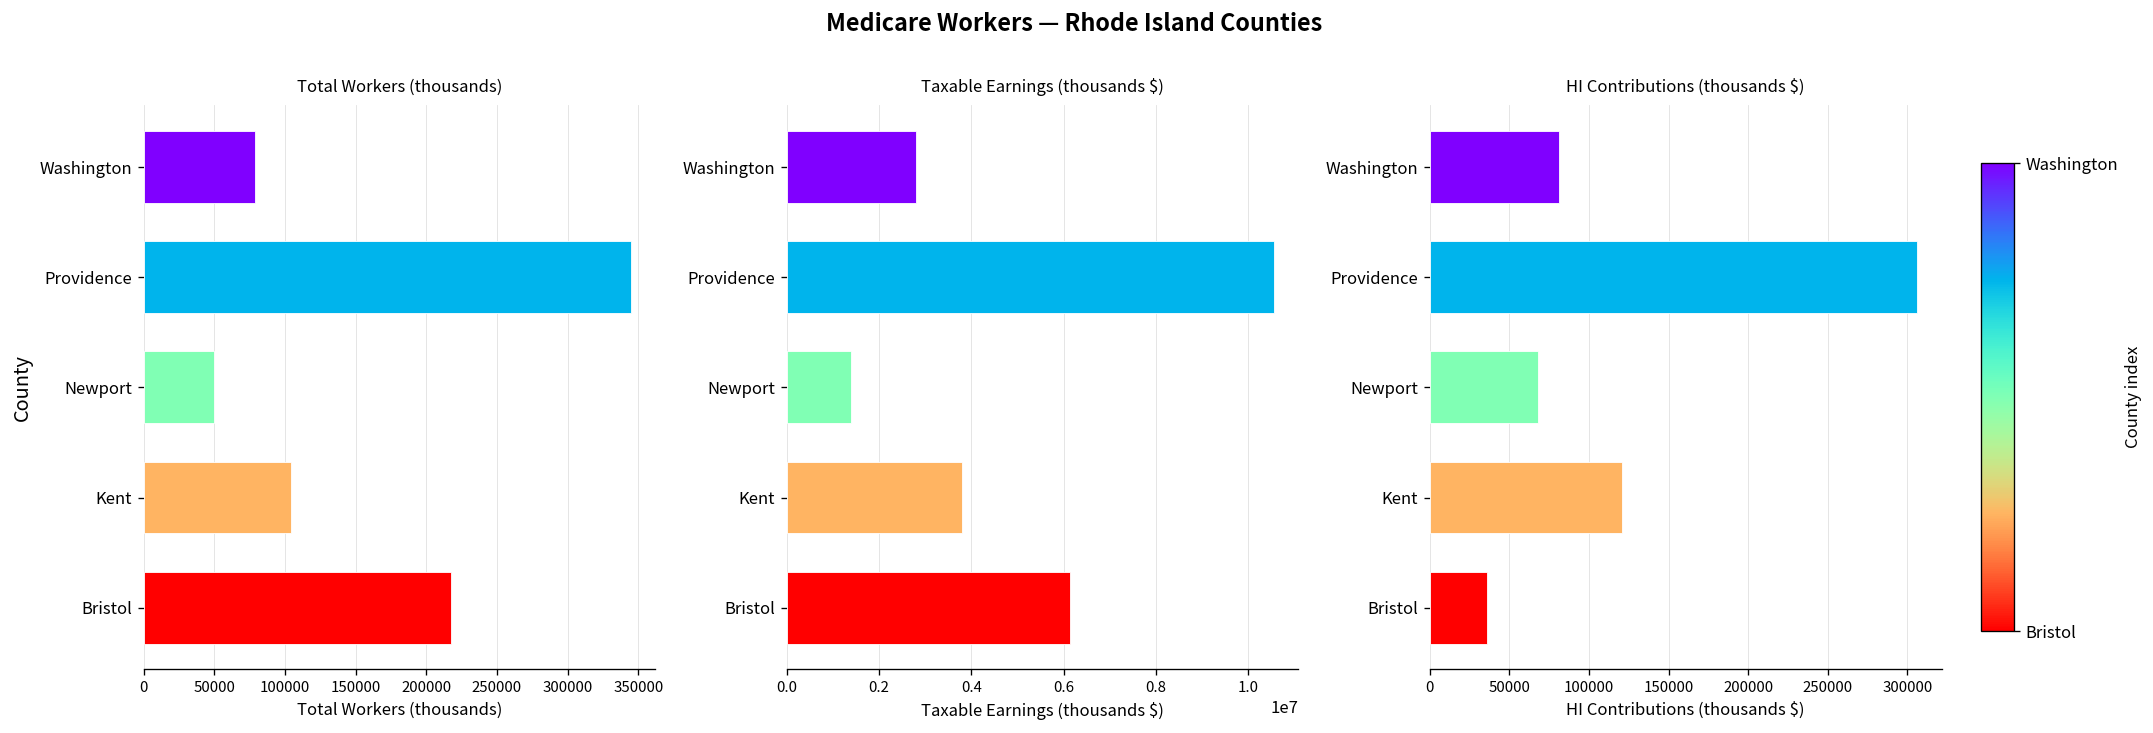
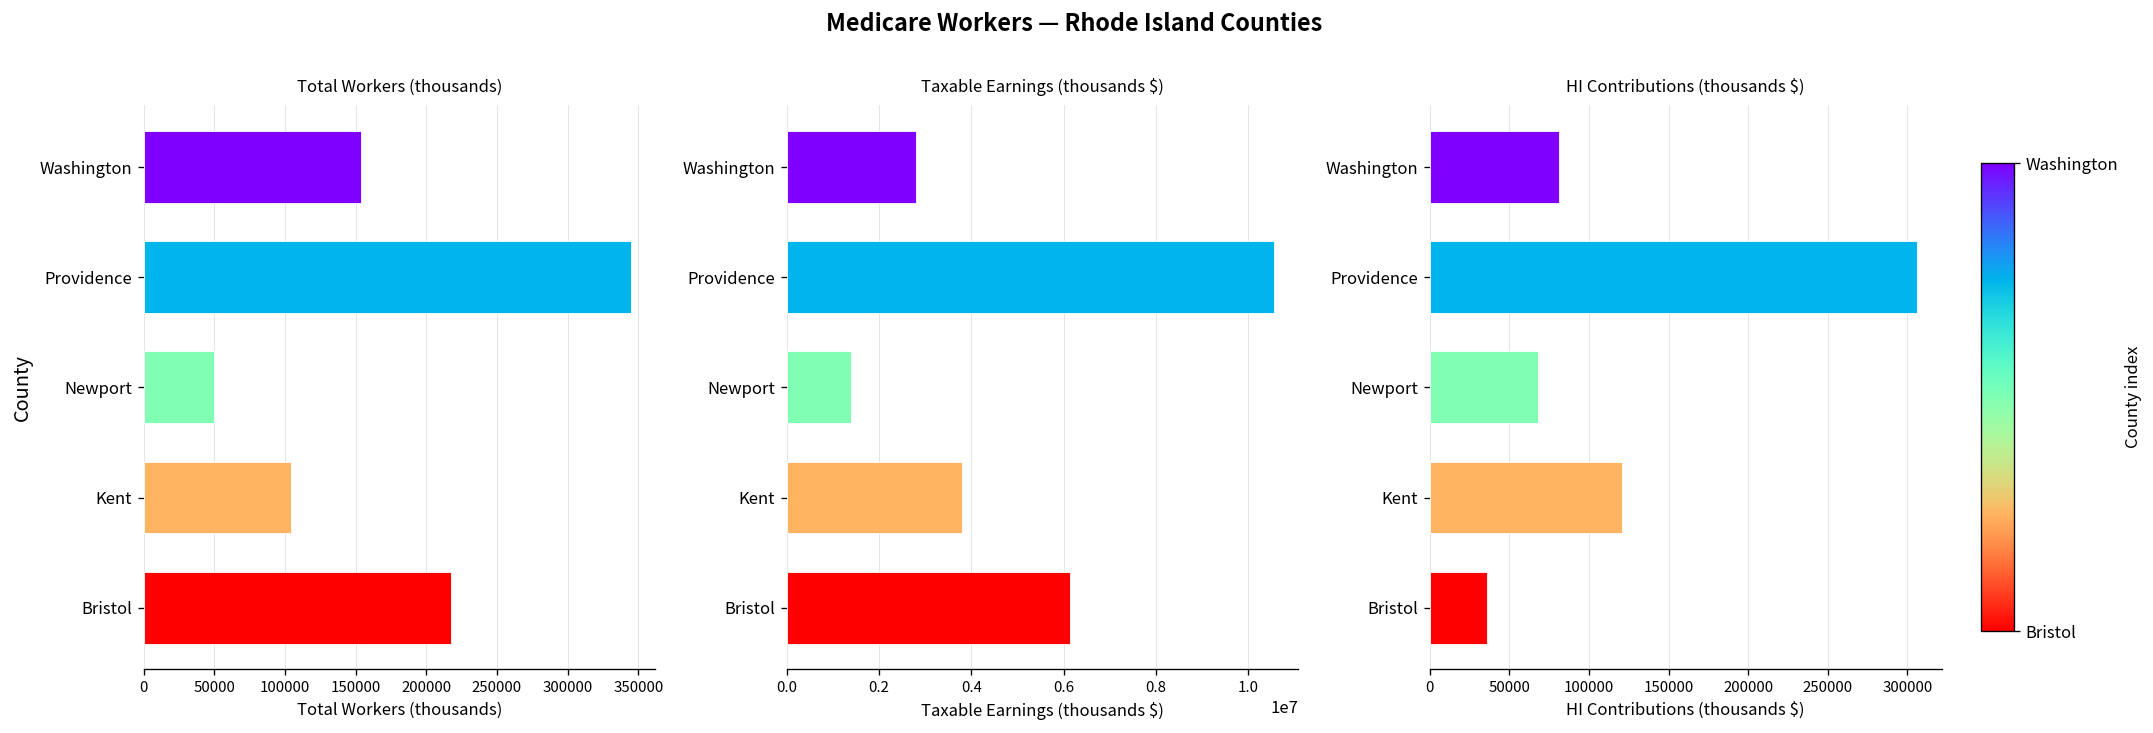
Total Workers (thousands), Washington: 79000 -> 154000
